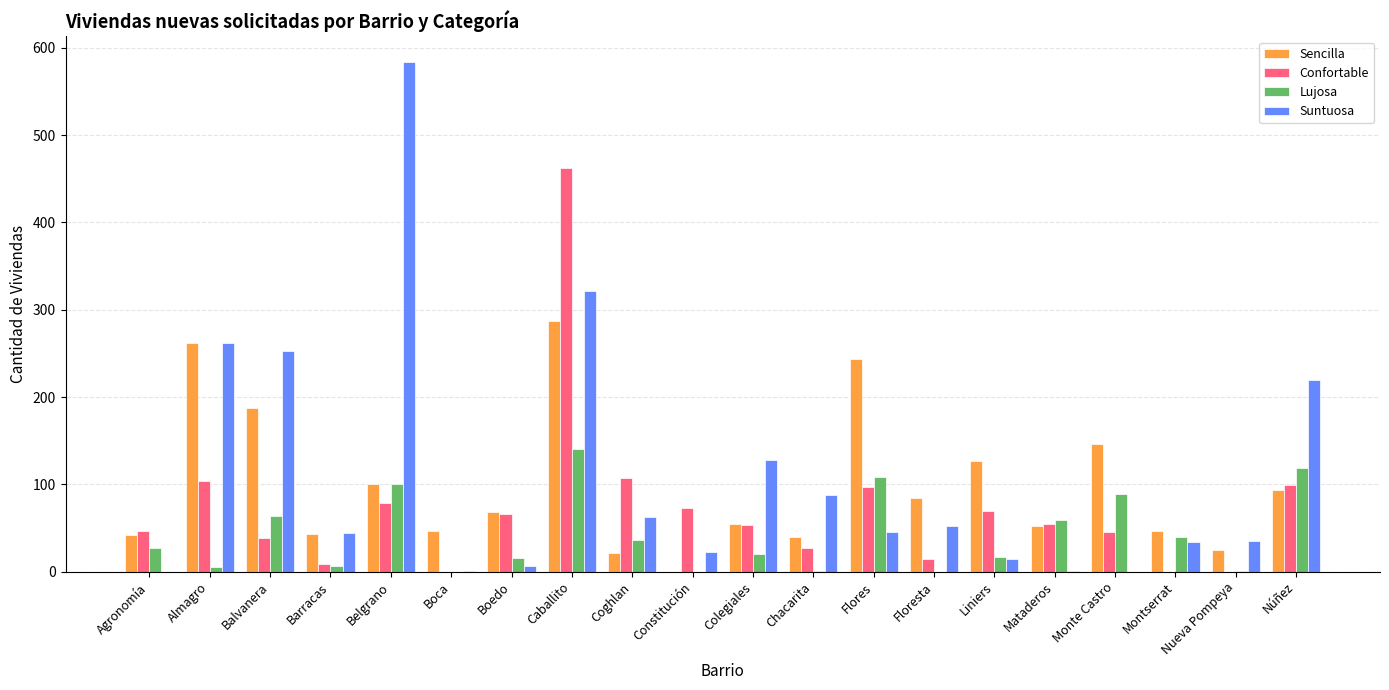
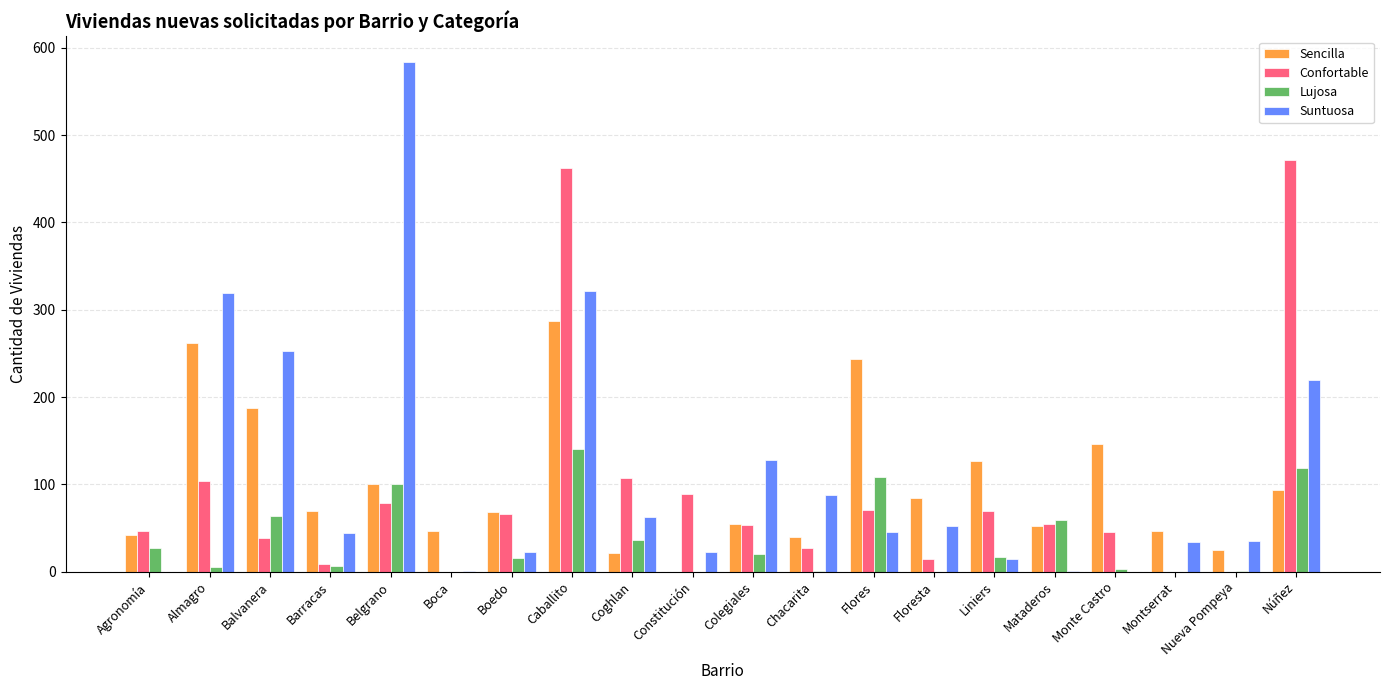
Suntuosa, Almagro: 260 -> 320
Sencilla, Barracas: 40 -> 70
Suntuosa, Boedo: 10 -> 20
Confortable, Constitución: 70 -> 90
Confortable, Flores: 100 -> 70
Lujosa, Monte Castro: 90 -> 0
Lujosa, Montserrat: 40 -> 0
Confortable, Núñez: 100 -> 470
